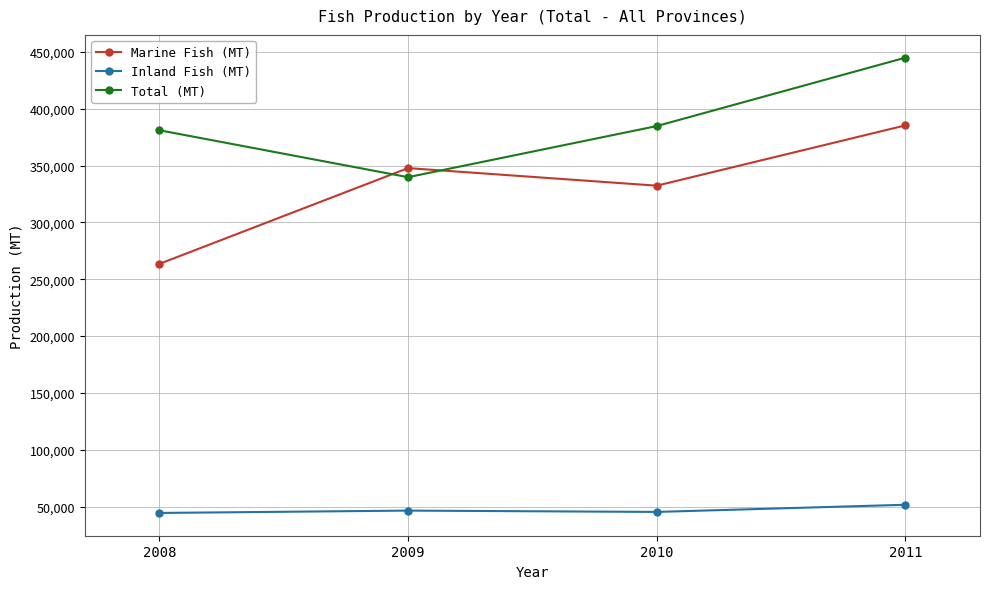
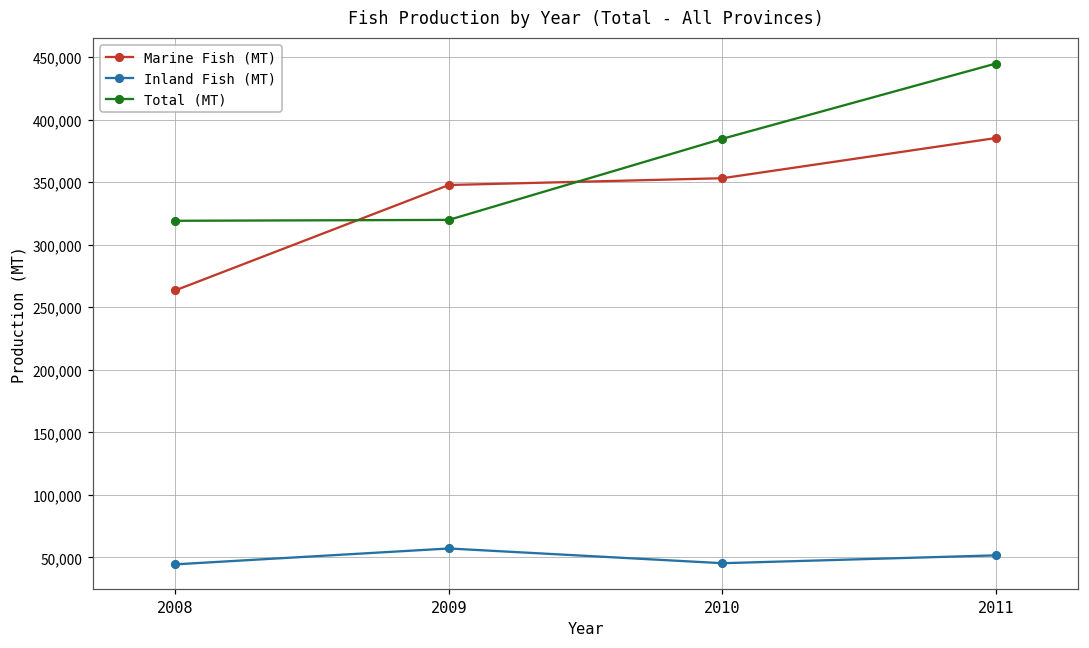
Total (MT), 2008: 381,000 -> 319,000
Inland Fish (MT), 2009: 47,000 -> 57,000
Total (MT), 2009: 340,000 -> 320,000
Marine Fish (MT), 2010: 332,000 -> 353,000
